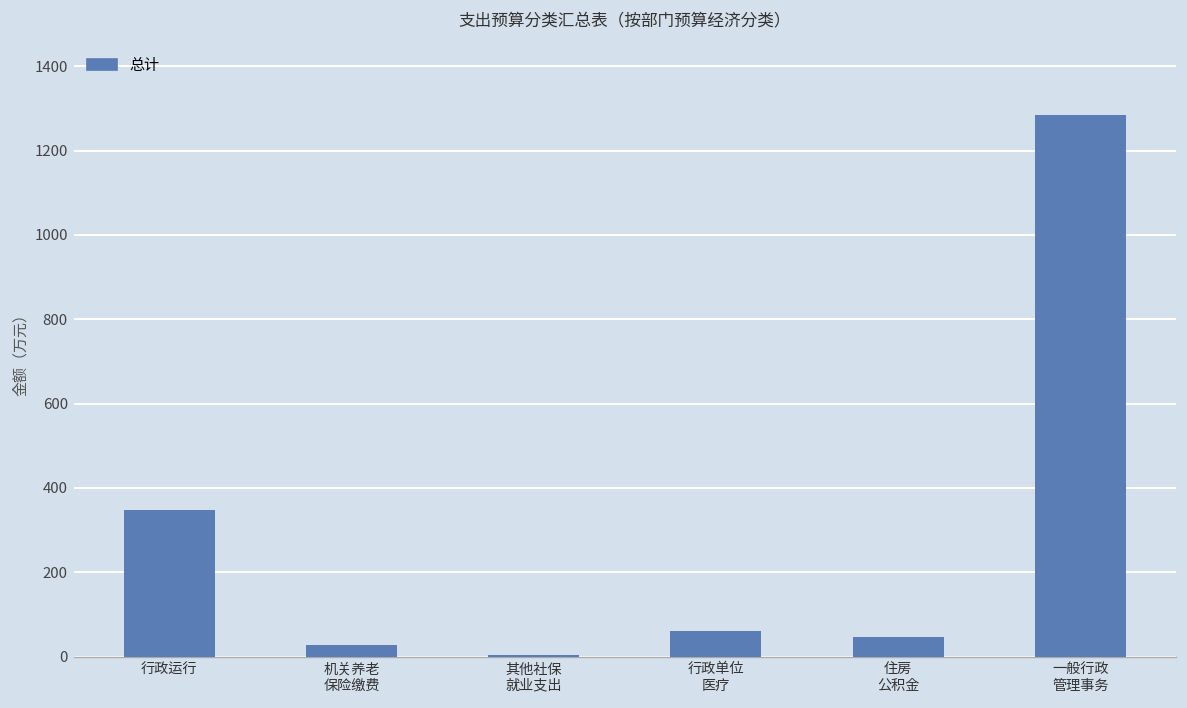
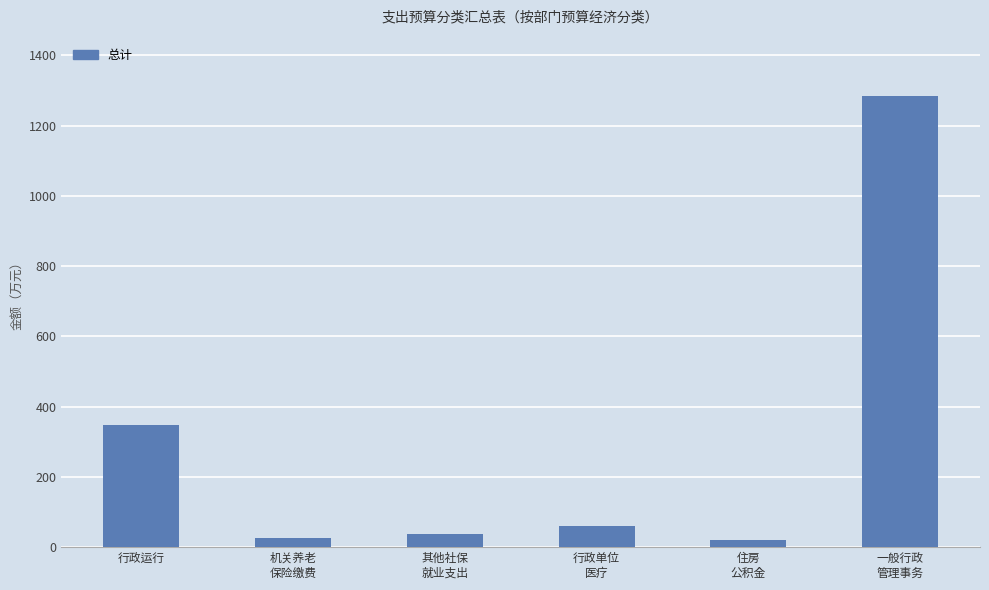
其他社保 就业支出: 0 -> 40
住房 公积金: 50 -> 20
